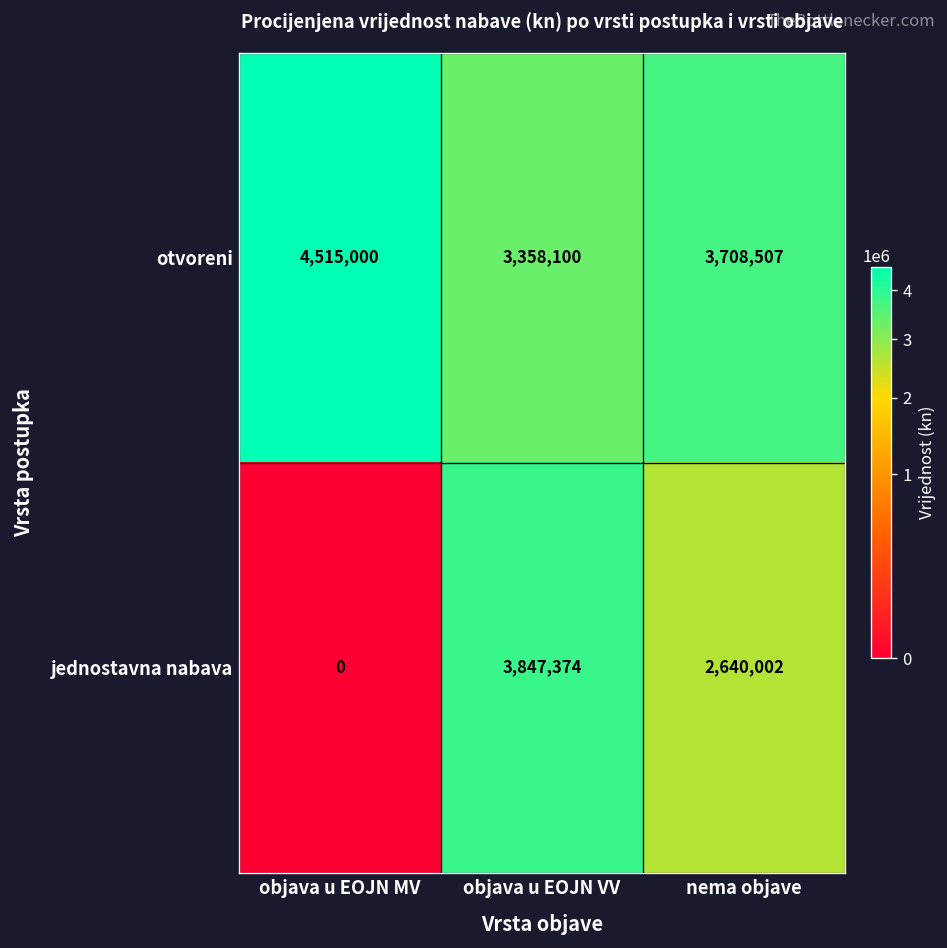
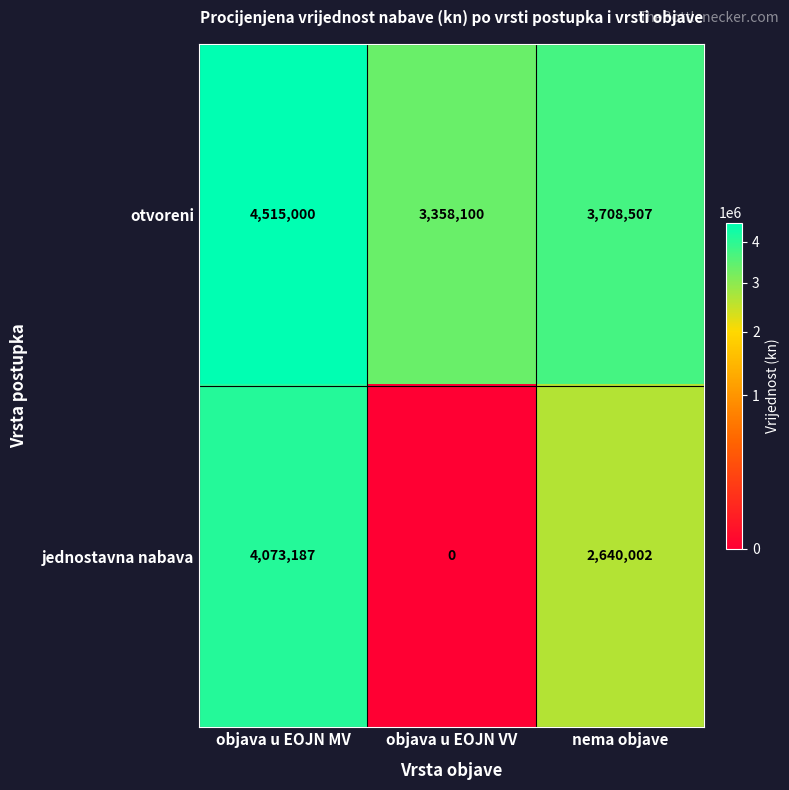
jednostavna nabava, objava u EOJN MV: 0 -> 4,073,187
jednostavna nabava, objava u EOJN VV: 3,847,374 -> 0
